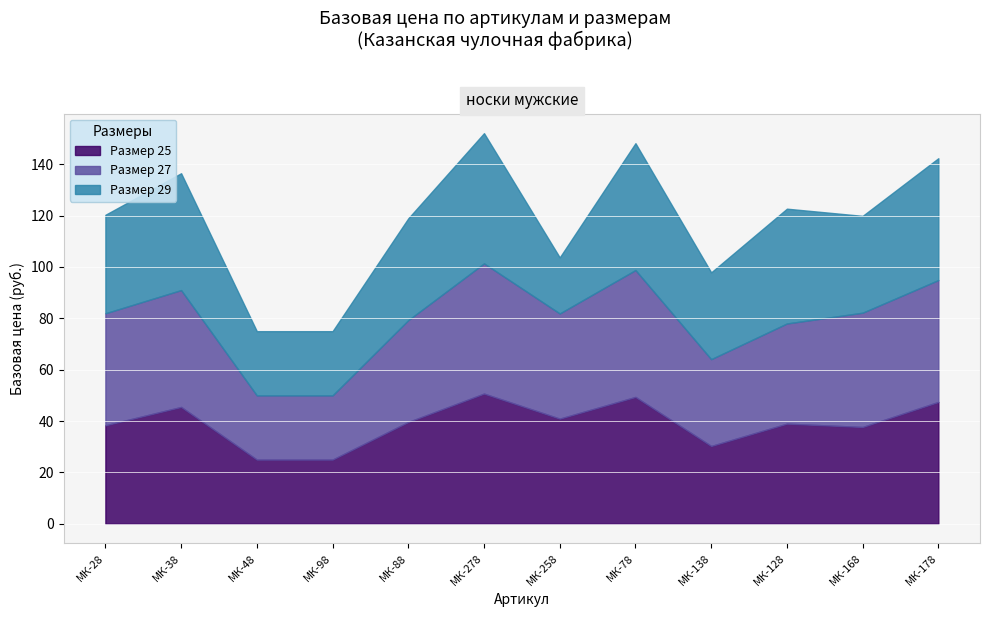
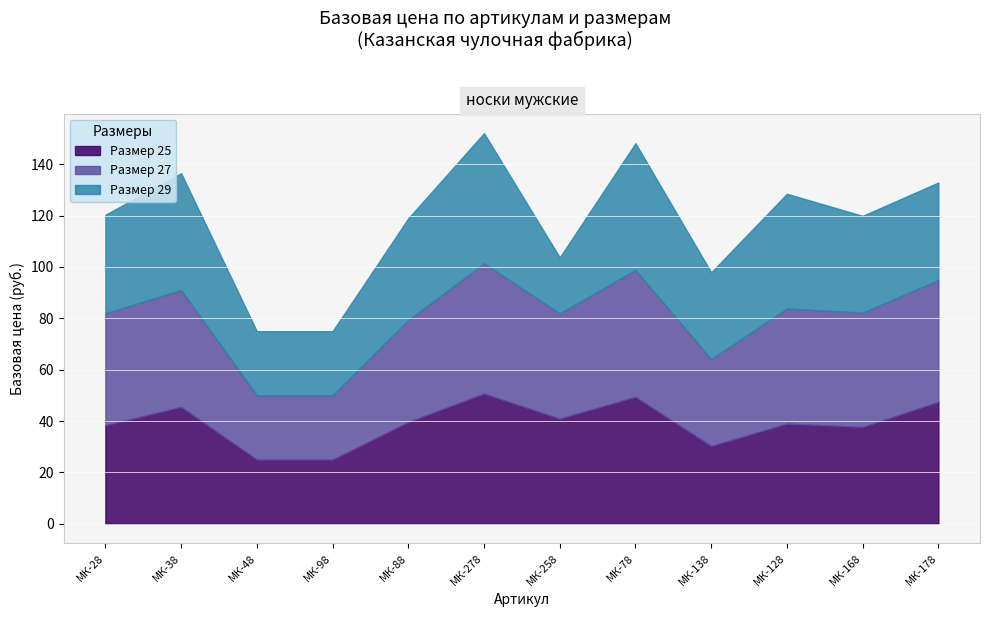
Размер 27, МК-128: 39 -> 45
Размер 29, МК-178: 47 -> 38
